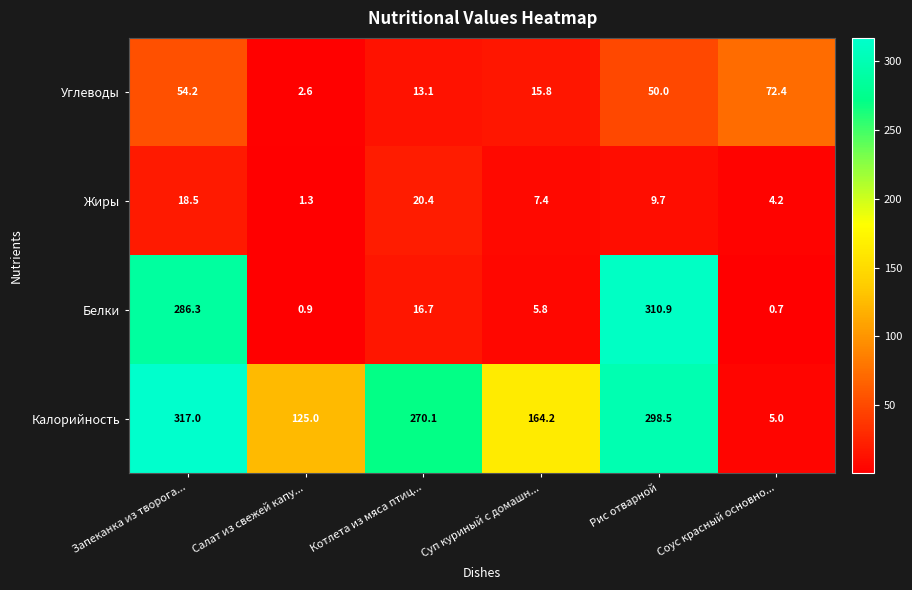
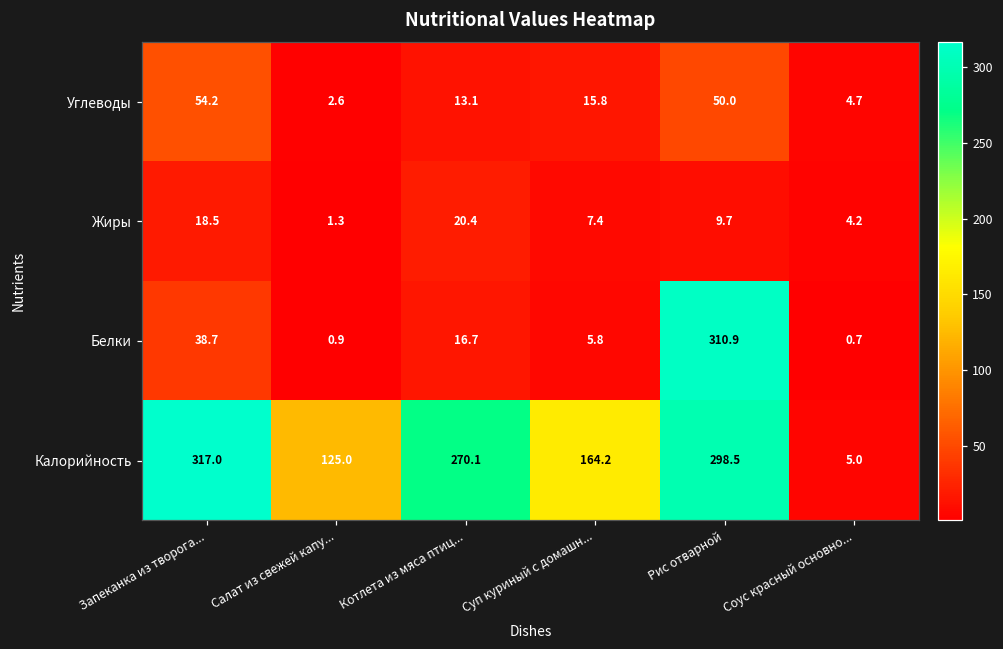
Углеводы, Соус красный основно...: 72.4 -> 4.7
Белки, Запеканка из творога...: 286.3 -> 38.7
